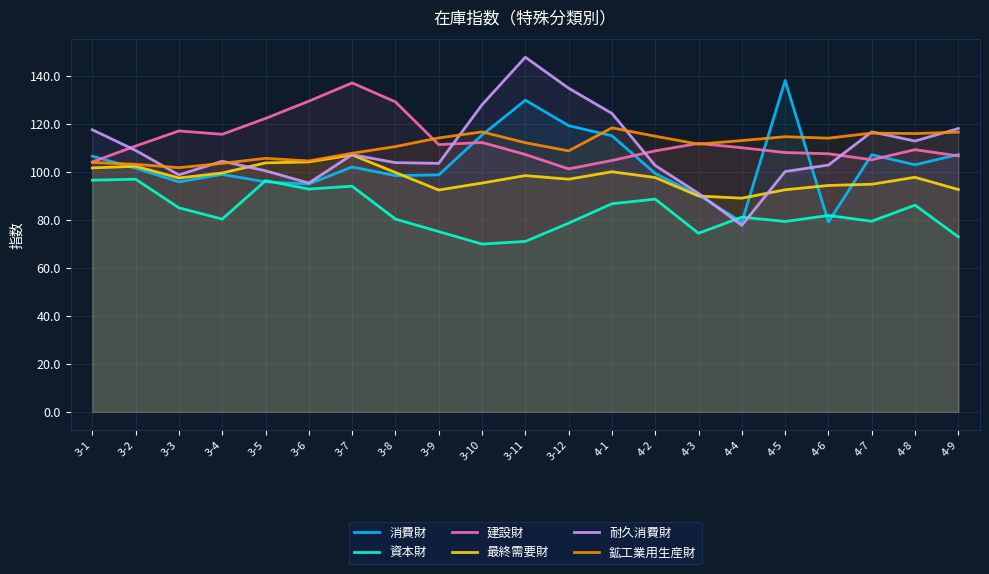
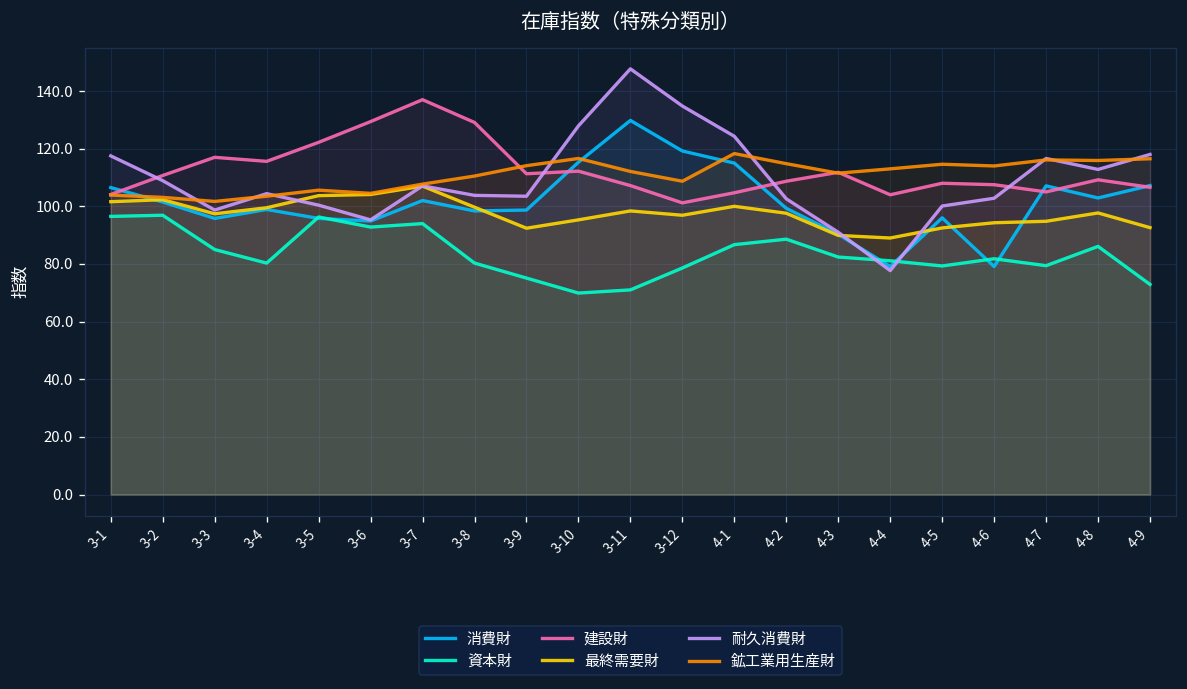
資本財, 4-3: 74 -> 82
建設財, 4-4: 110 -> 104
消費財, 4-5: 138 -> 96
